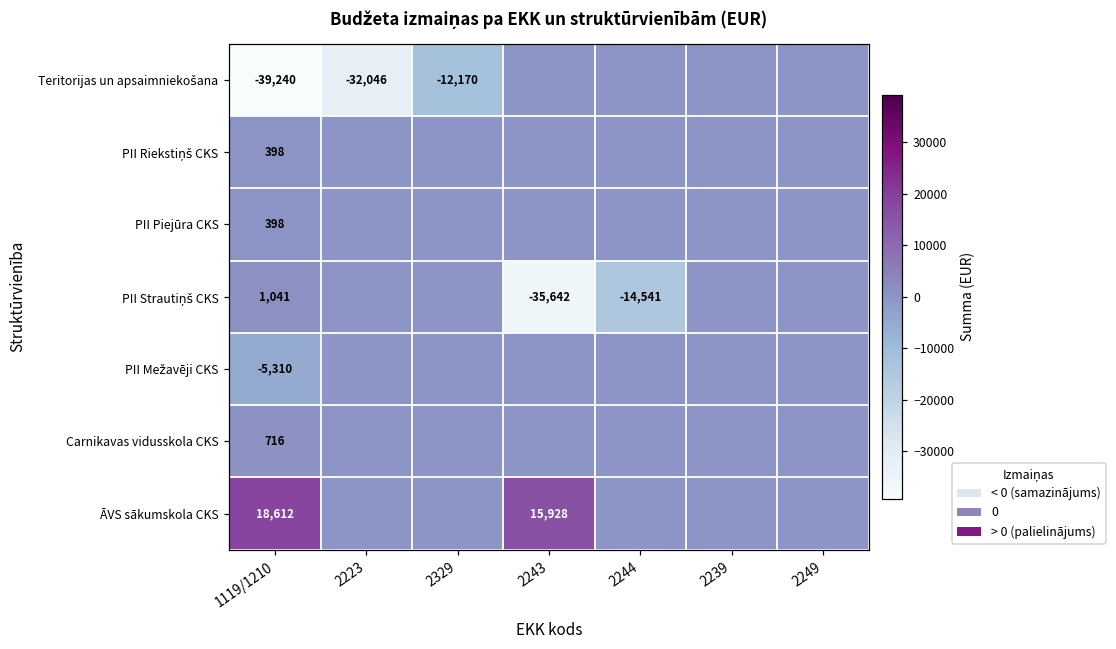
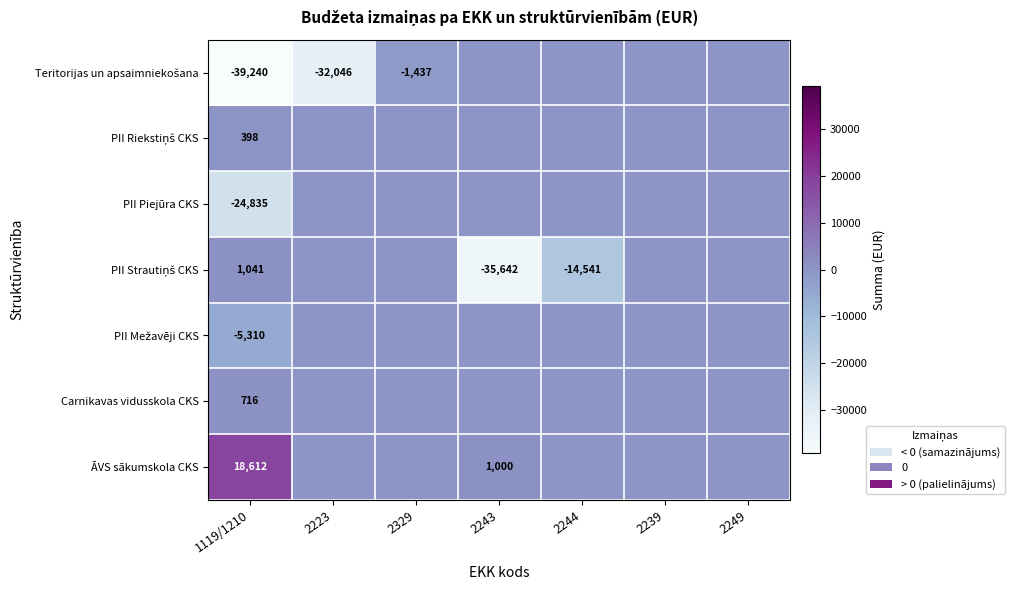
Teritorijas un apsaimniekošana, 2329: -12,170 -> -1,437
PII Piejūra CKS, 1119/1210: 398 -> -24,835
ĀVS sākumskola CKS, 2243: 15,928 -> 1,000
